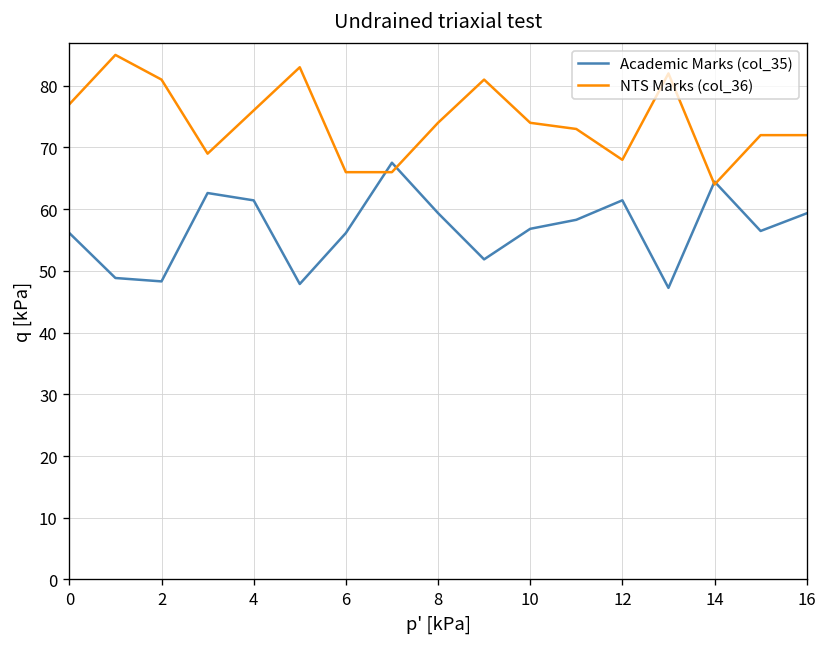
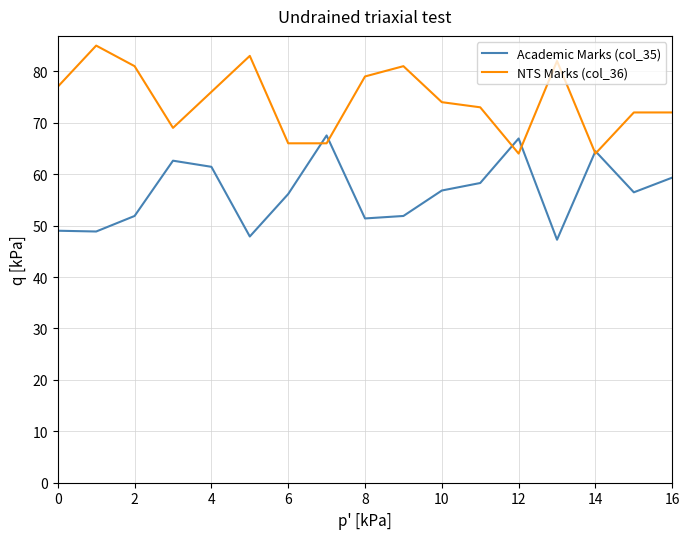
Academic Marks (col_35), 0: 56 -> 49
Academic Marks (col_35), 2: 48 -> 52
Academic Marks (col_35), 8: 59 -> 51
NTS Marks (col_36), 8: 74 -> 79
Academic Marks (col_35), 12: 61 -> 67
NTS Marks (col_36), 12: 68 -> 64
